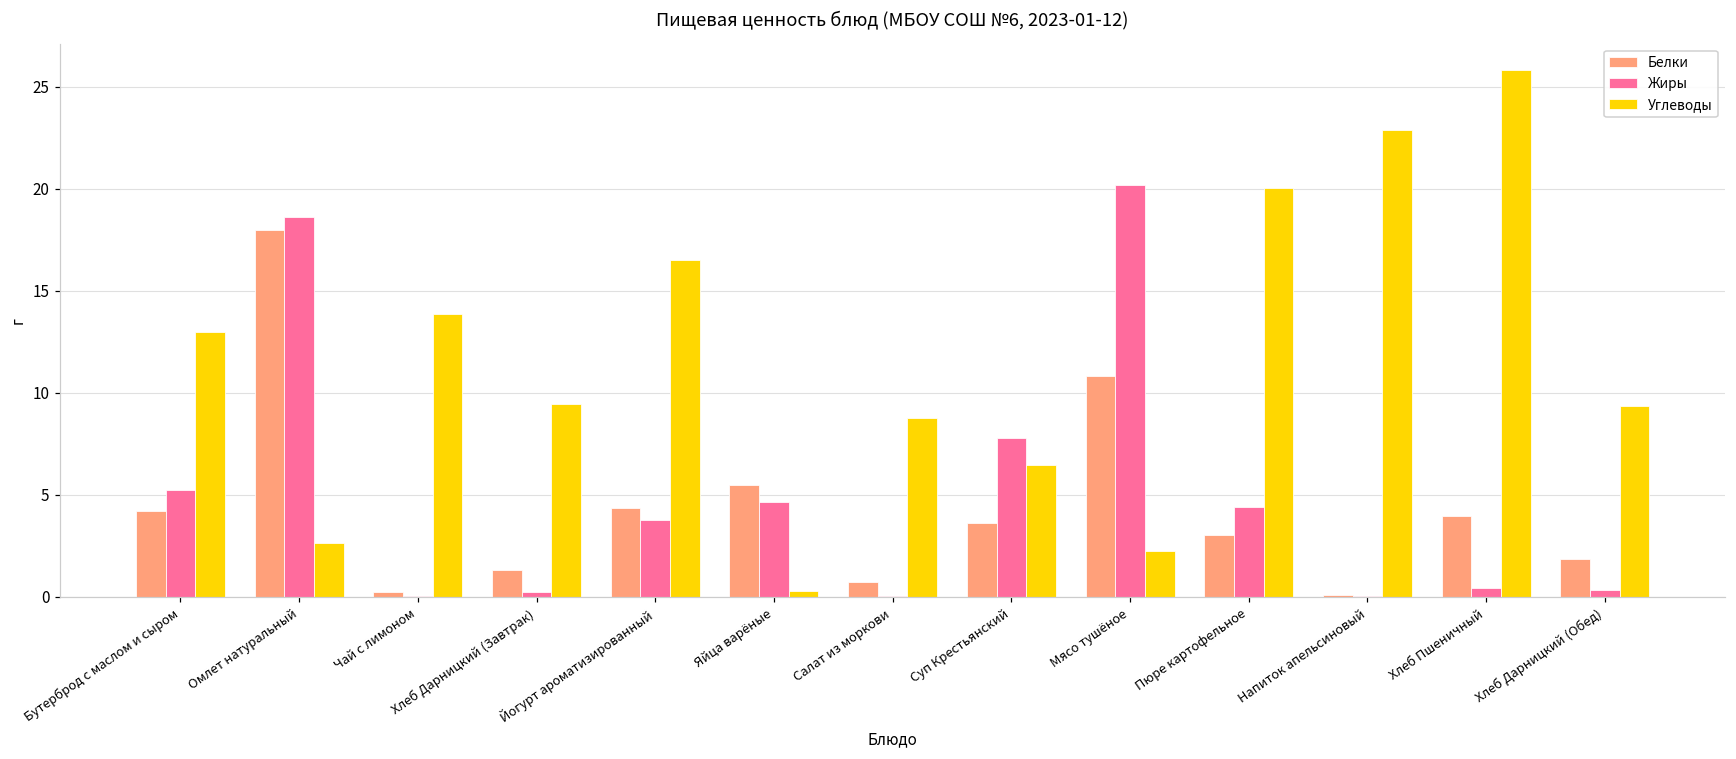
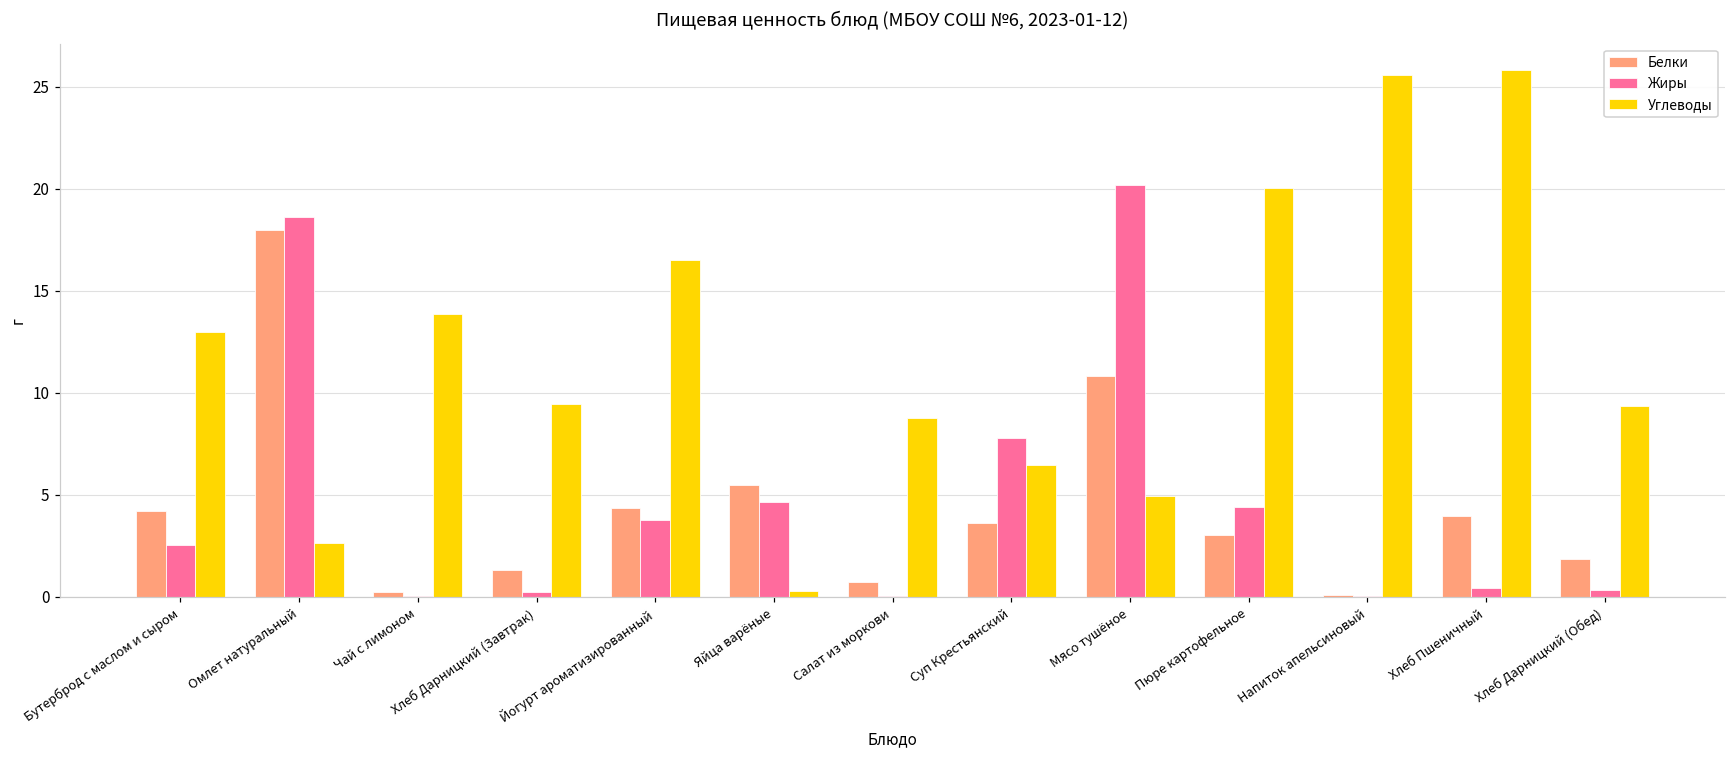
Жиры, Бутерброд с маслом и сыром: 5.3 -> 2.6
Углеводы, Мясо тушёное: 2.3 -> 4.9
Углеводы, Напиток апельсиновый: 22.9 -> 25.6
